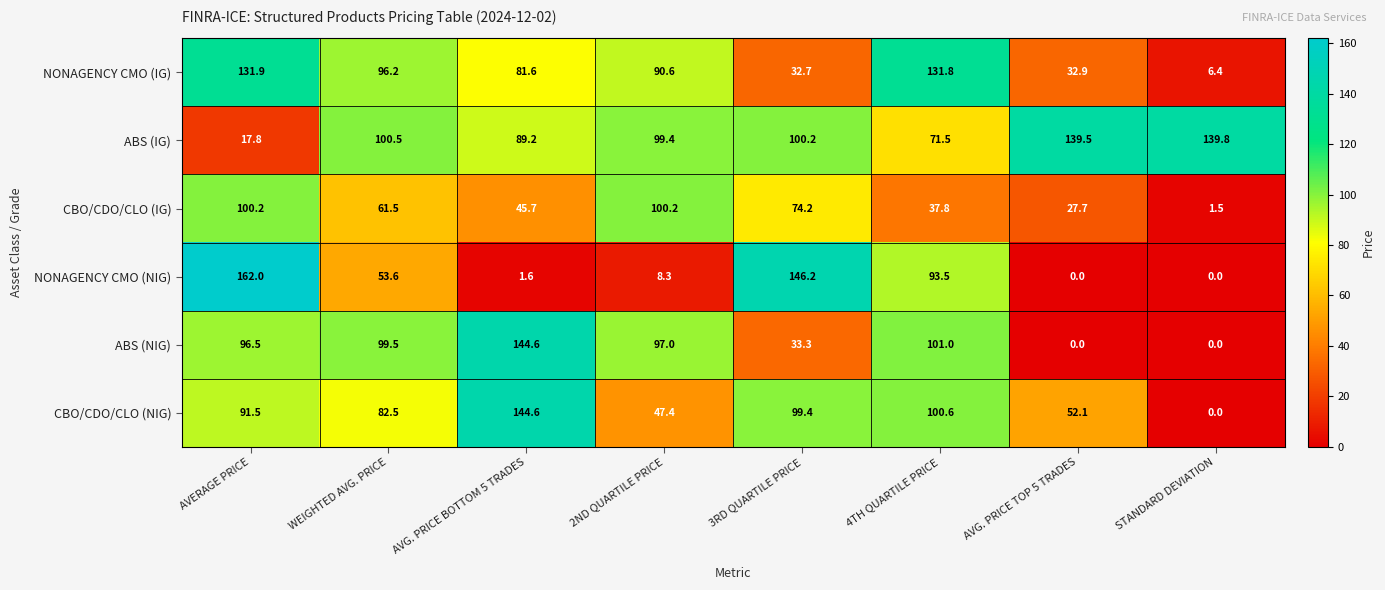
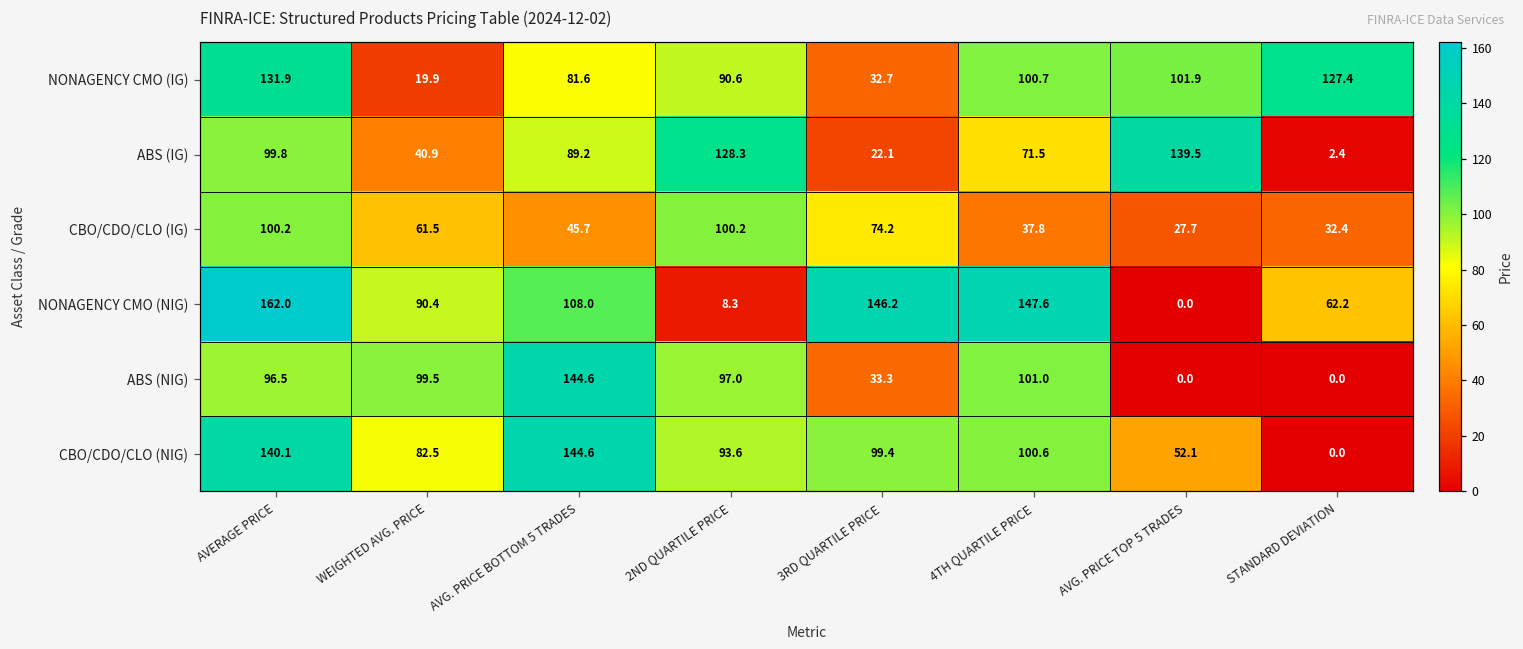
NONAGENCY CMO (IG), WEIGHTED AVG. PRICE: 96.2 -> 19.9
NONAGENCY CMO (IG), 4TH QUARTILE PRICE: 131.8 -> 100.7
NONAGENCY CMO (IG), AVG. PRICE TOP 5 TRADES: 32.9 -> 101.9
NONAGENCY CMO (IG), STANDARD DEVIATION: 6.4 -> 127.4
ABS (IG), AVERAGE PRICE: 17.8 -> 99.8
ABS (IG), WEIGHTED AVG. PRICE: 100.5 -> 40.9
ABS (IG), 2ND QUARTILE PRICE: 99.4 -> 128.3
ABS (IG), 3RD QUARTILE PRICE: 100.2 -> 22.1
ABS (IG), STANDARD DEVIATION: 139.8 -> 2.4
CBO/CDO/CLO (IG), STANDARD DEVIATION: 1.5 -> 32.4
NONAGENCY CMO (NIG), WEIGHTED AVG. PRICE: 53.6 -> 90.4
NONAGENCY CMO (NIG), AVG. PRICE BOTTOM 5 TRADES: 1.6 -> 108.0
NONAGENCY CMO (NIG), 4TH QUARTILE PRICE: 93.5 -> 147.6
NONAGENCY CMO (NIG), STANDARD DEVIATION: 0.0 -> 62.2
CBO/CDO/CLO (NIG), AVERAGE PRICE: 91.5 -> 140.1
CBO/CDO/CLO (NIG), 2ND QUARTILE PRICE: 47.4 -> 93.6
